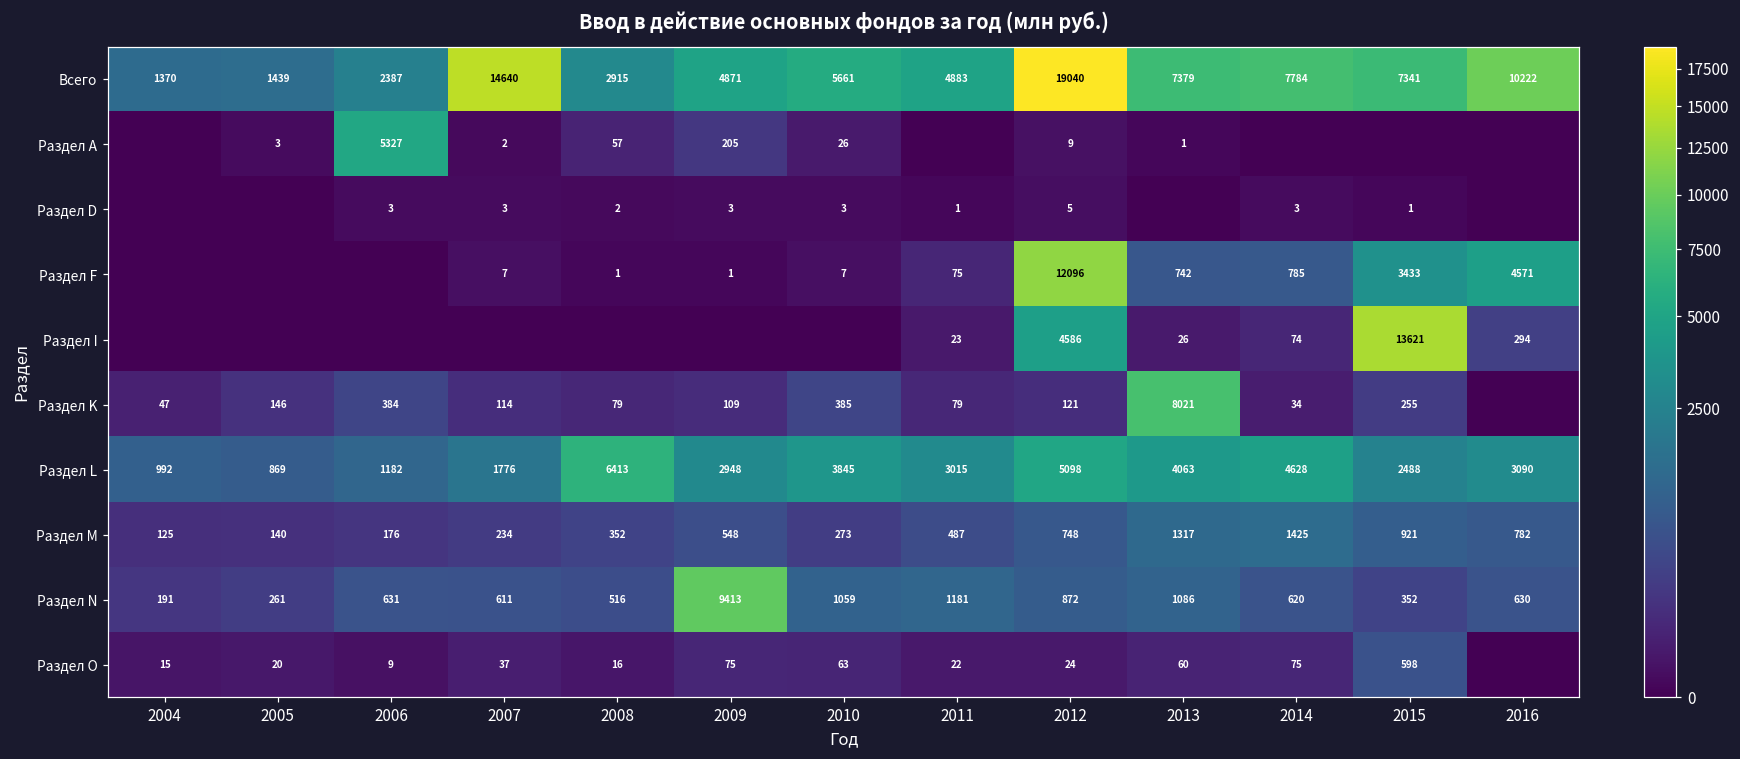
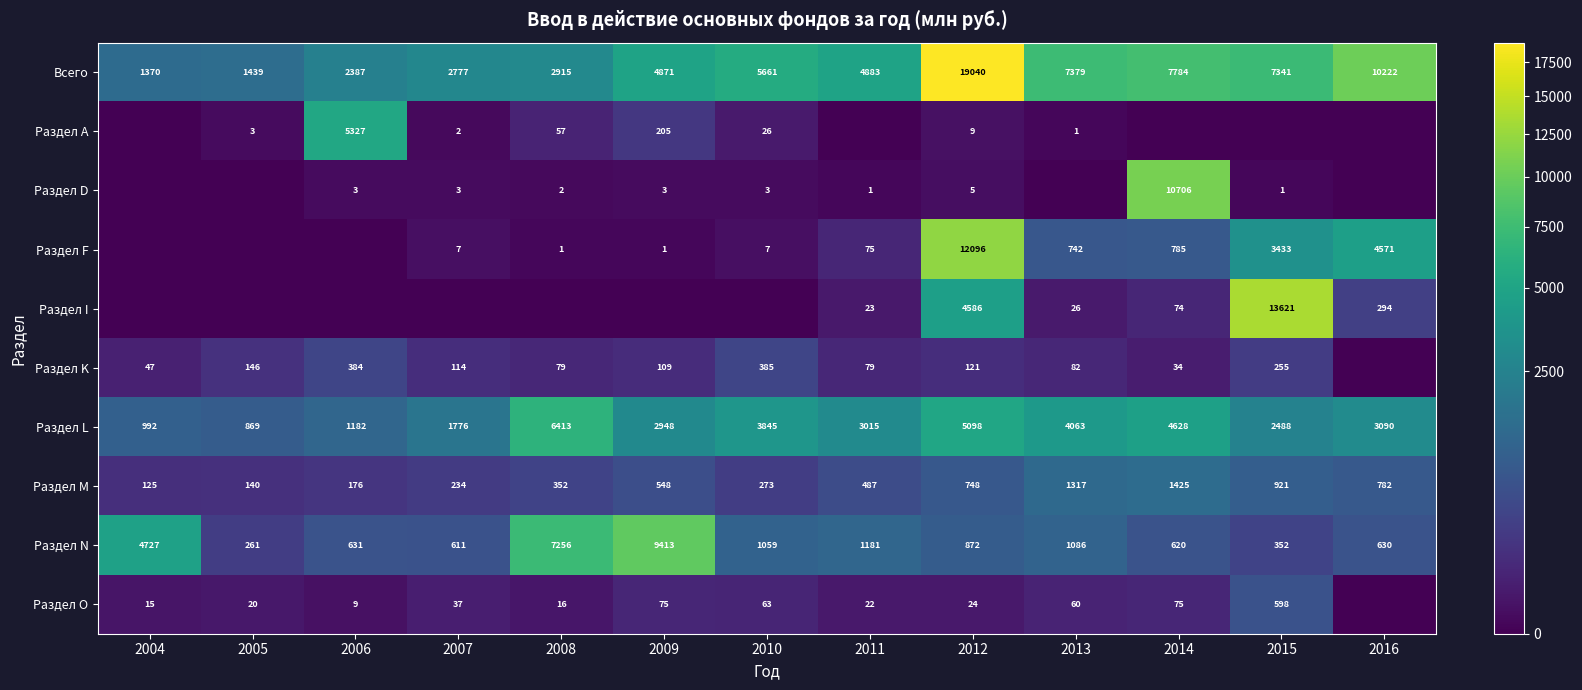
Всего, 2007: 14640 -> 2777
Раздел D, 2014: 3 -> 10706
Раздел K, 2013: 8021 -> 82
Раздел N, 2004: 191 -> 4727
Раздел N, 2008: 516 -> 7256
